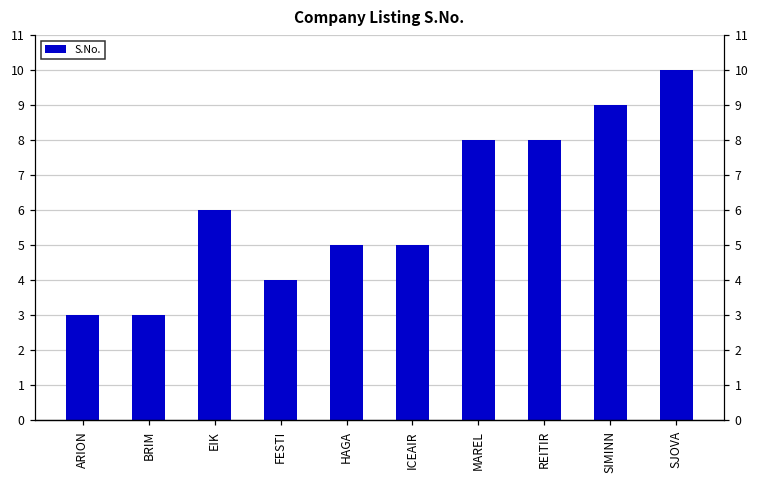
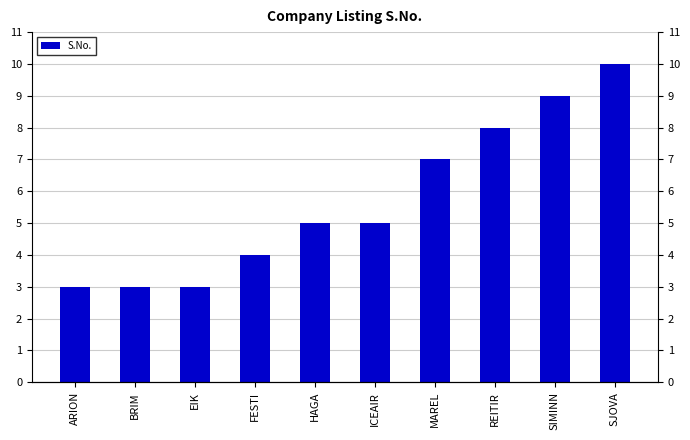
EIK: 6 -> 3
MAREL: 8 -> 7
